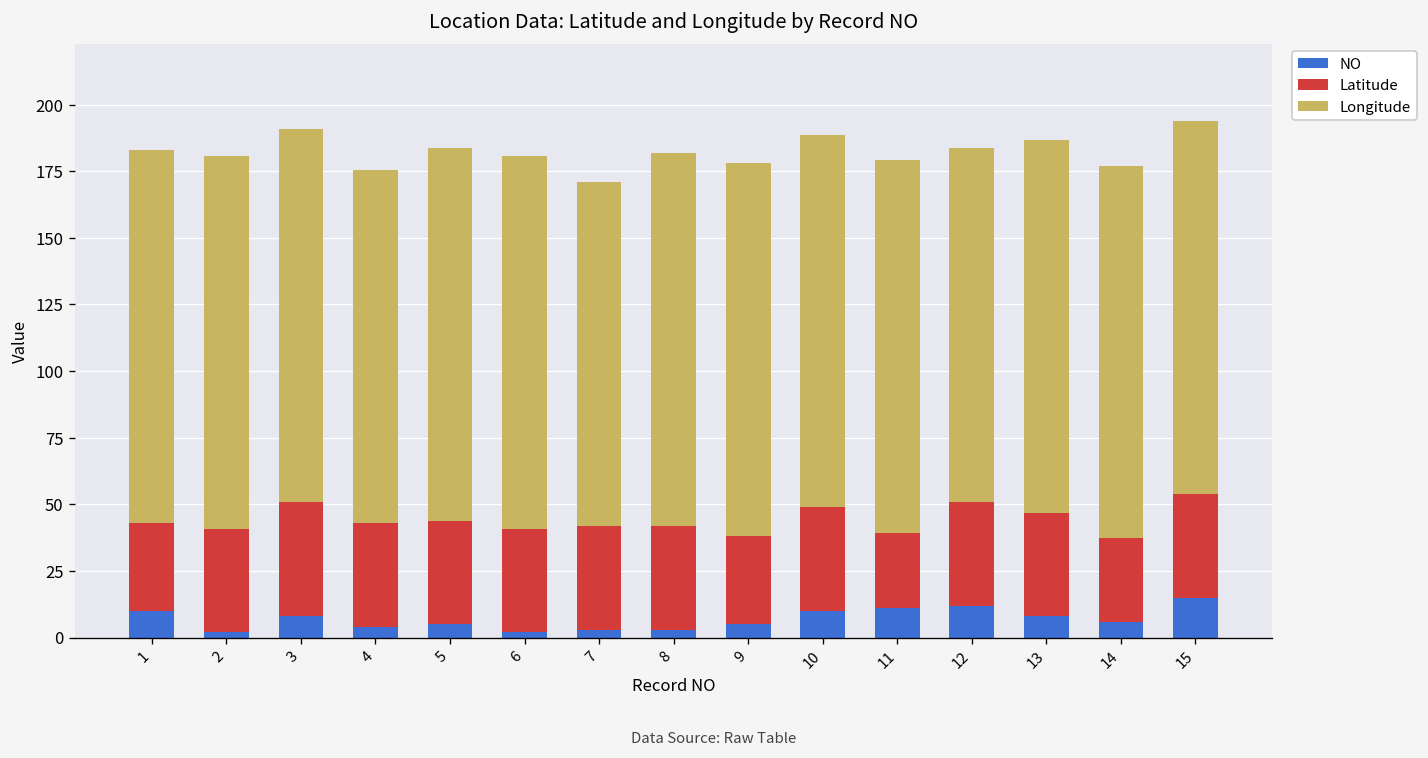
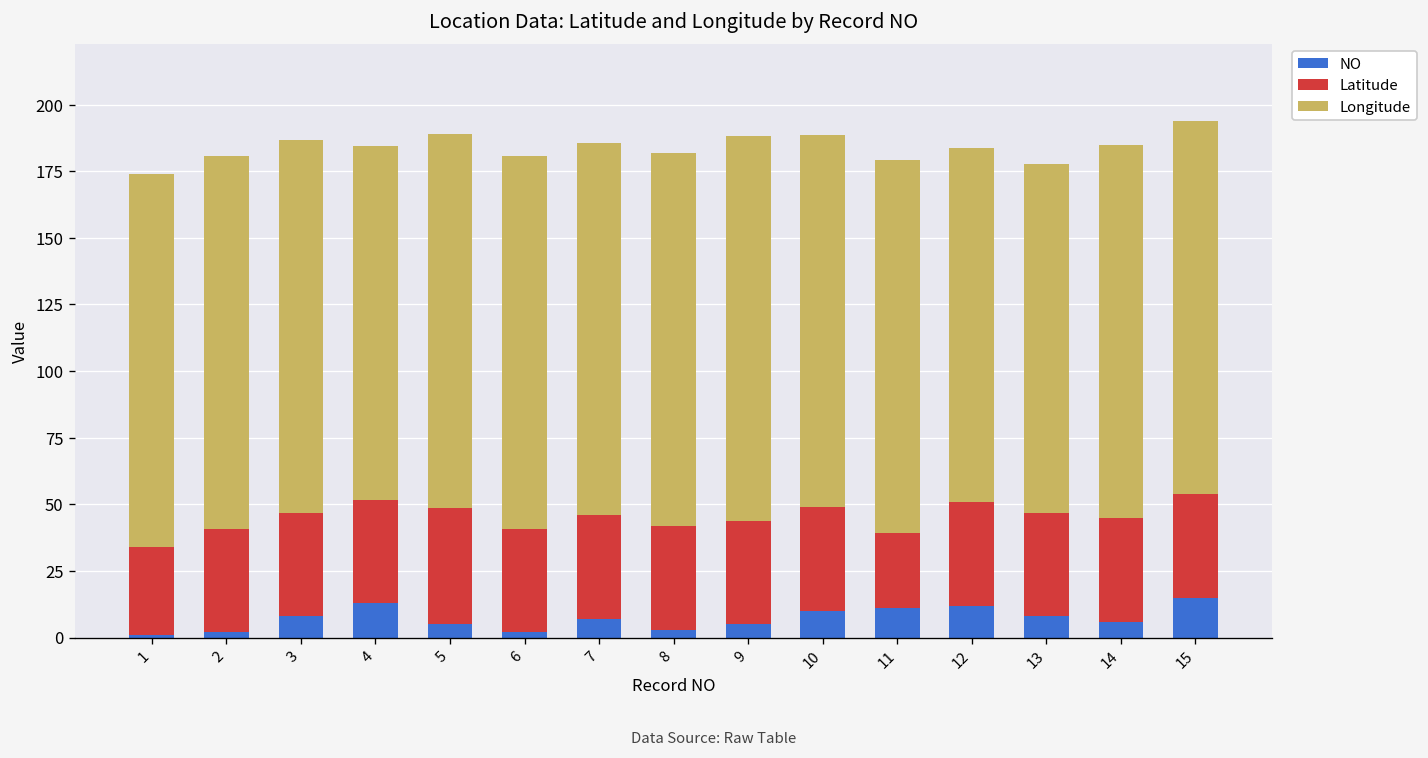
NO, 1: 10 -> 1
Latitude, 3: 43 -> 39
NO, 4: 4 -> 13
Latitude, 5: 39 -> 44
NO, 7: 3 -> 7
Longitude, 7: 129 -> 140
Latitude, 9: 33 -> 39
Longitude, 9: 140 -> 144
Longitude, 13: 140 -> 131
Latitude, 14: 31 -> 39
